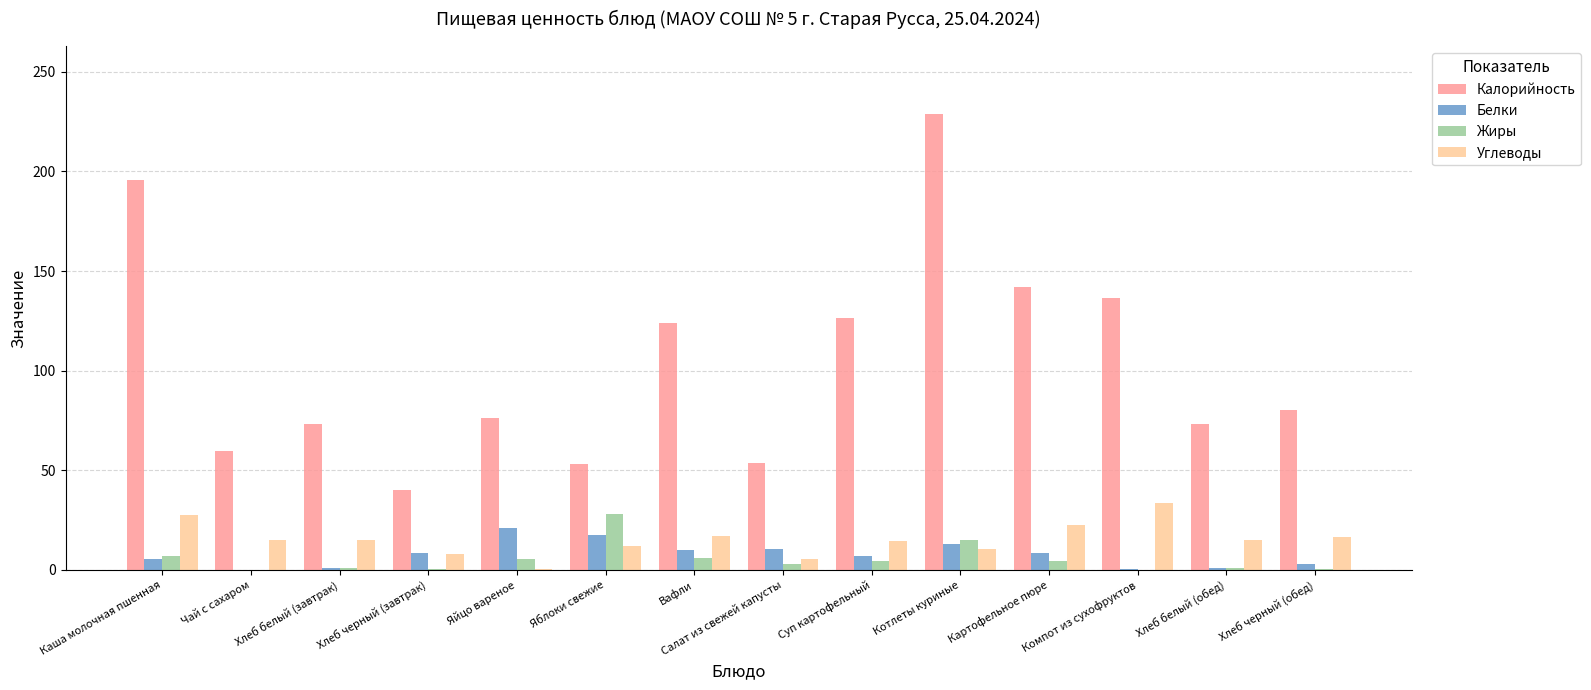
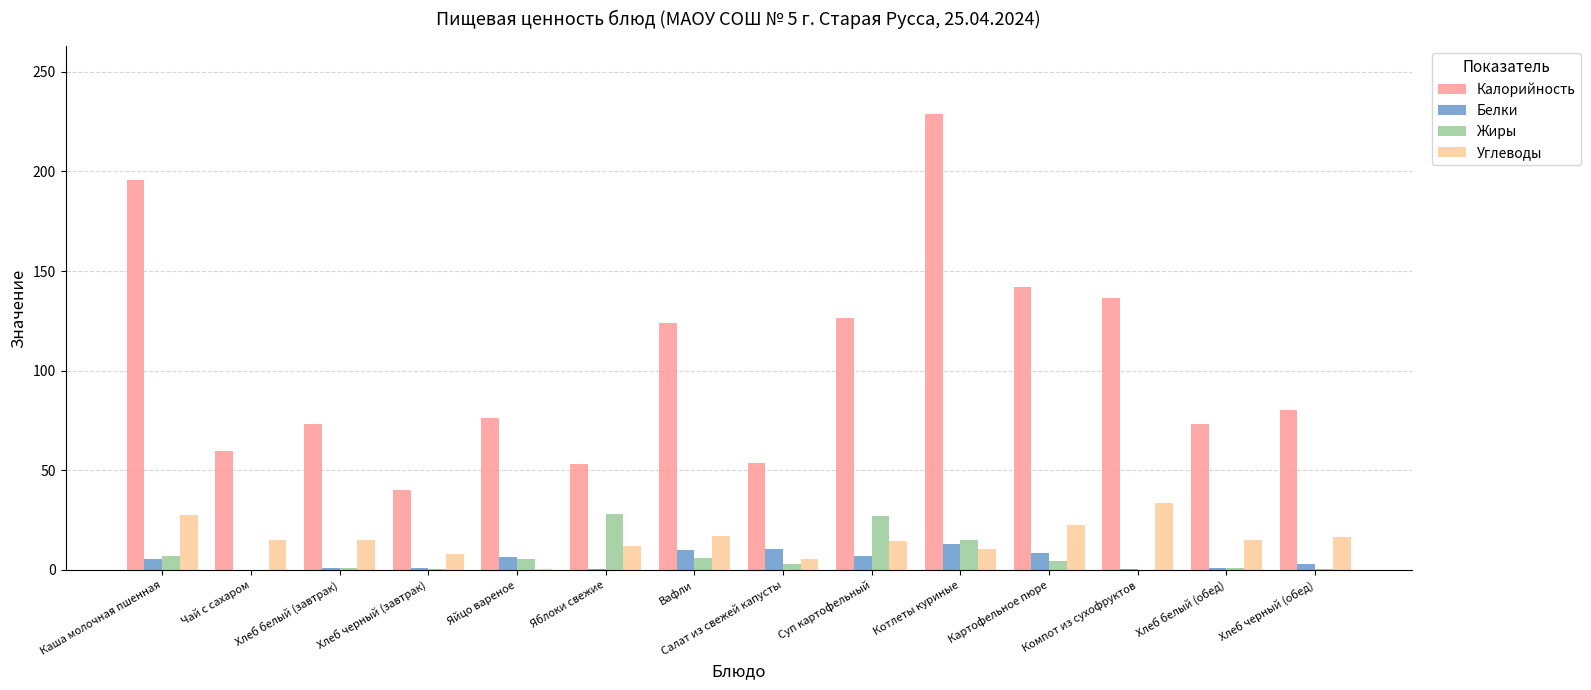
Белки, Хлеб черный (завтрак): 8 -> 1
Белки, Яйцо вареное: 21 -> 6
Белки, Яблоки свежие: 18 -> 0
Жиры, Суп картофельный: 4 -> 27
